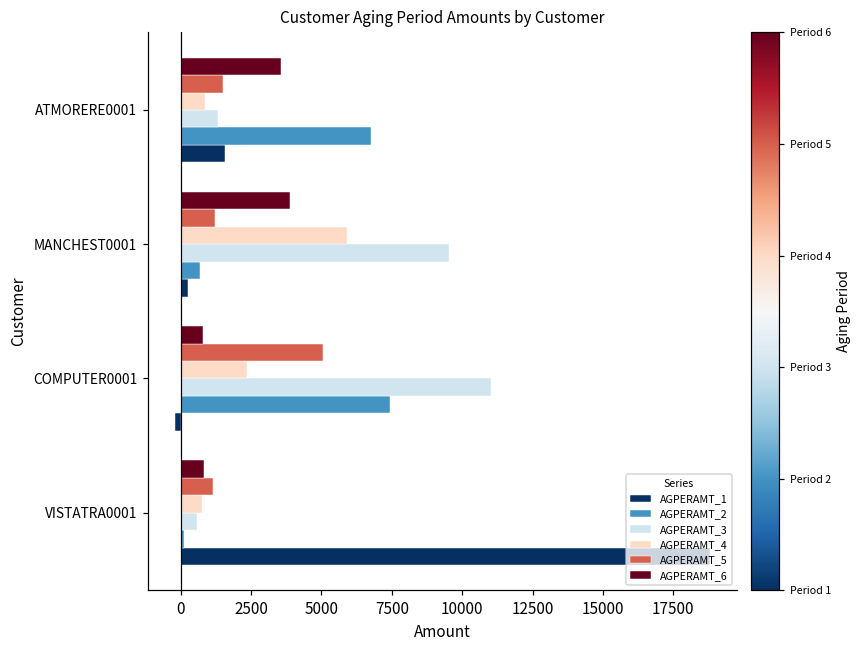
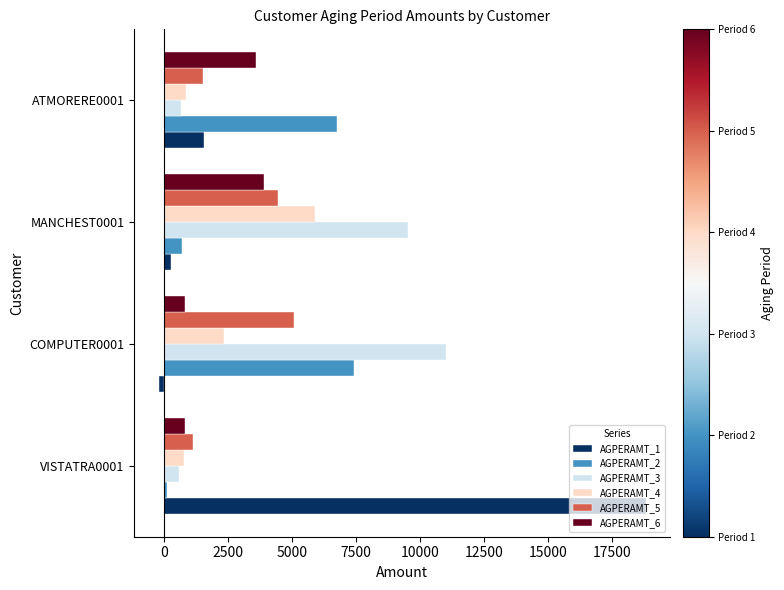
AGPERAMT_3, ATMORERE0001: 1300 -> 700
AGPERAMT_5, MANCHEST0001: 1200 -> 4500
